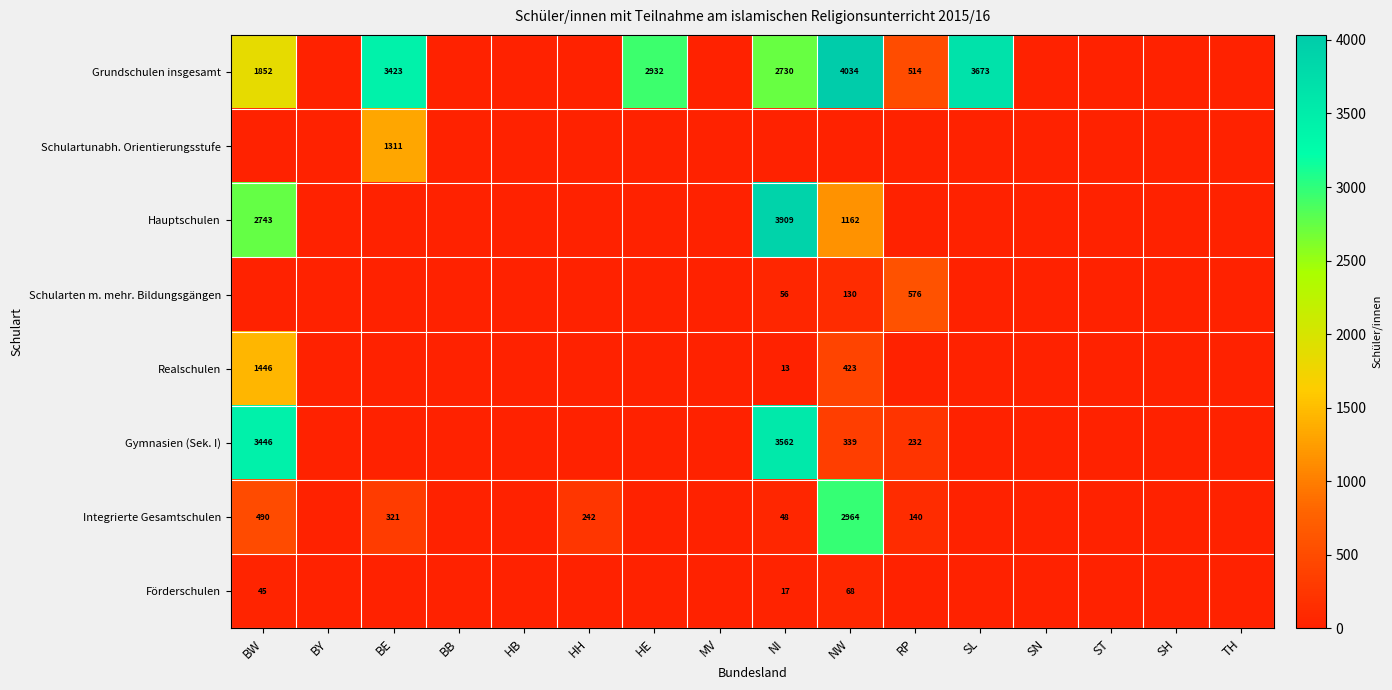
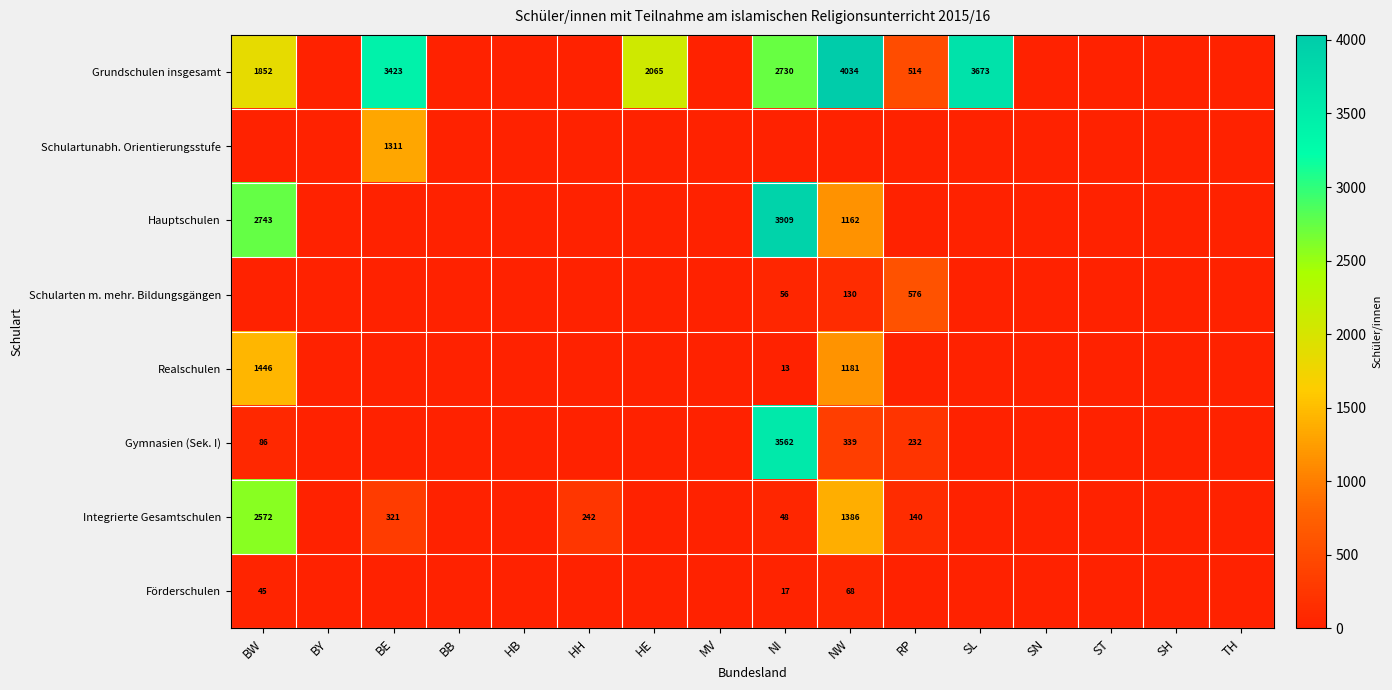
Grundschulen insgesamt, HE: 2932 -> 2065
Realschulen, NW: 423 -> 1181
Gymnasien (Sek. I), BW: 3446 -> 86
Integrierte Gesamtschulen, BW: 490 -> 2572
Integrierte Gesamtschulen, NW: 2964 -> 1386
